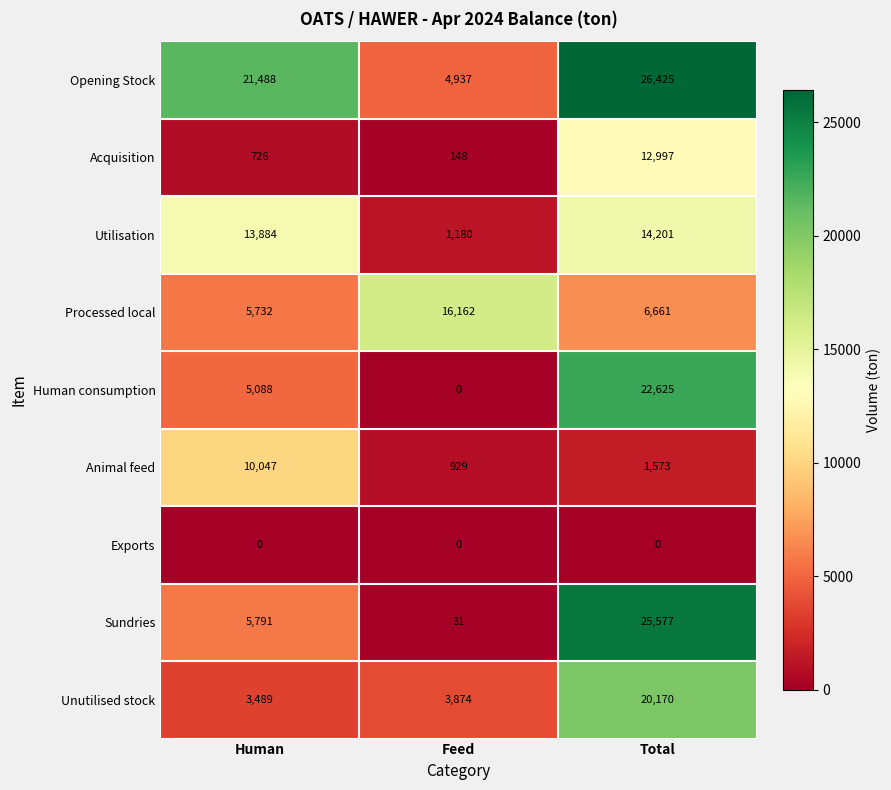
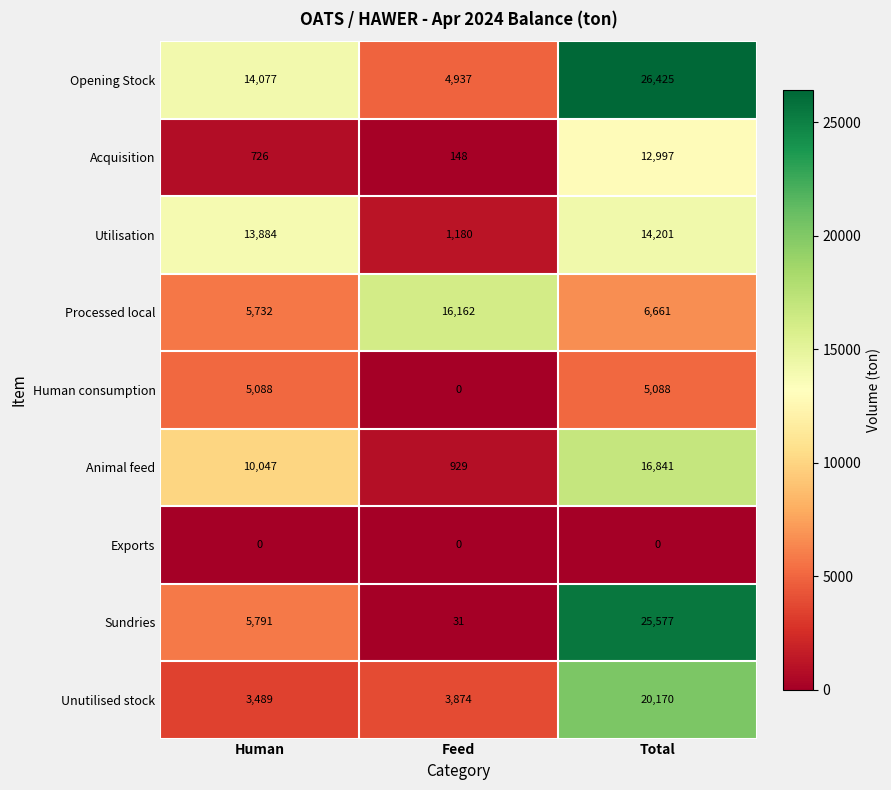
Opening Stock, Human: 21,488 -> 14,077
Human consumption, Total: 22,625 -> 5,088
Animal feed, Total: 1,573 -> 16,841
